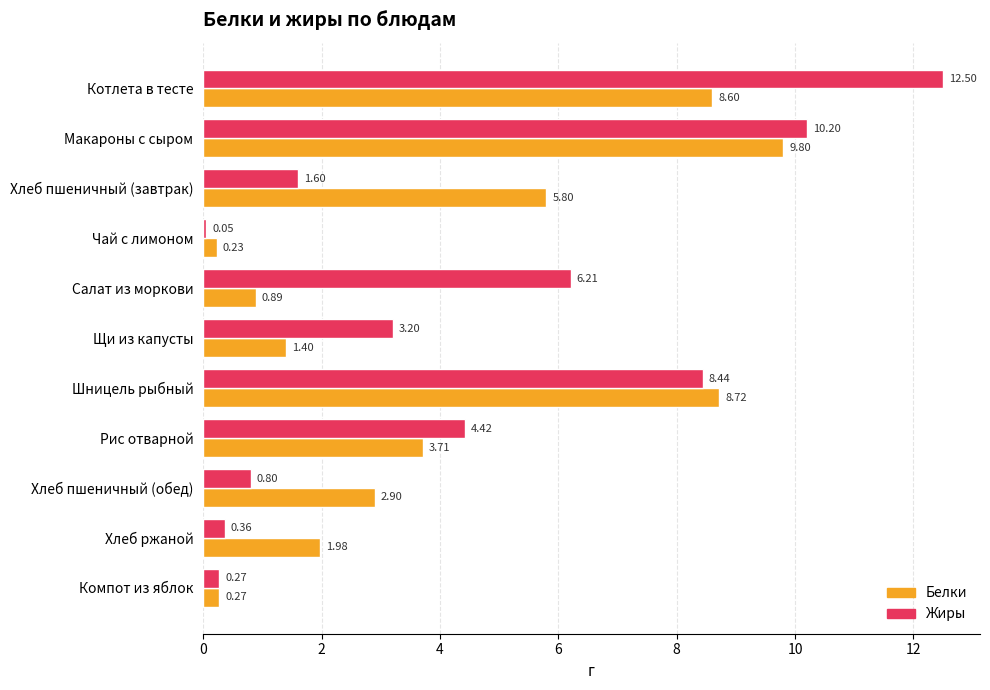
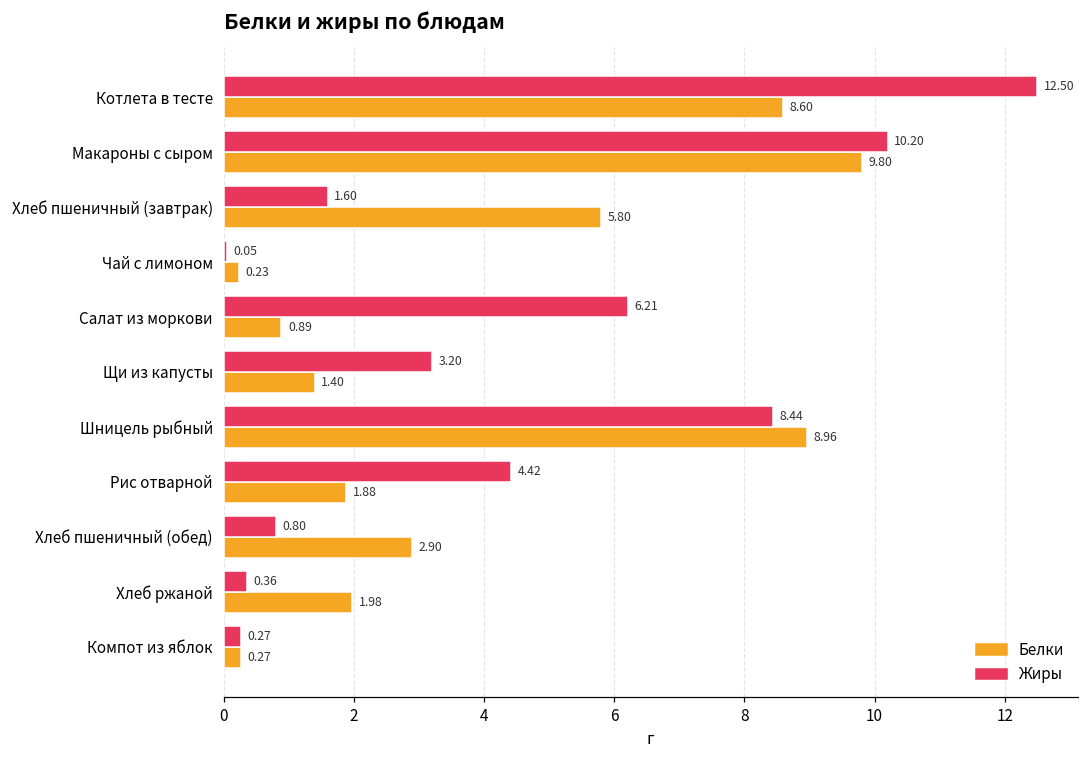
Белки, Шницель рыбный: 8.72 -> 8.96
Белки, Рис отварной: 3.71 -> 1.88
